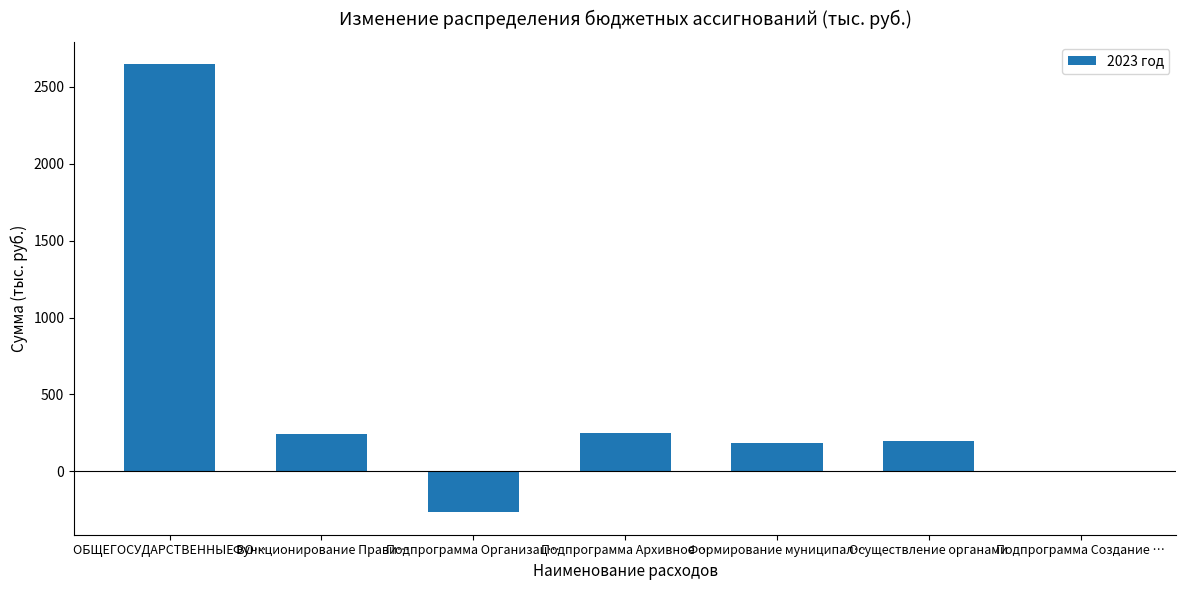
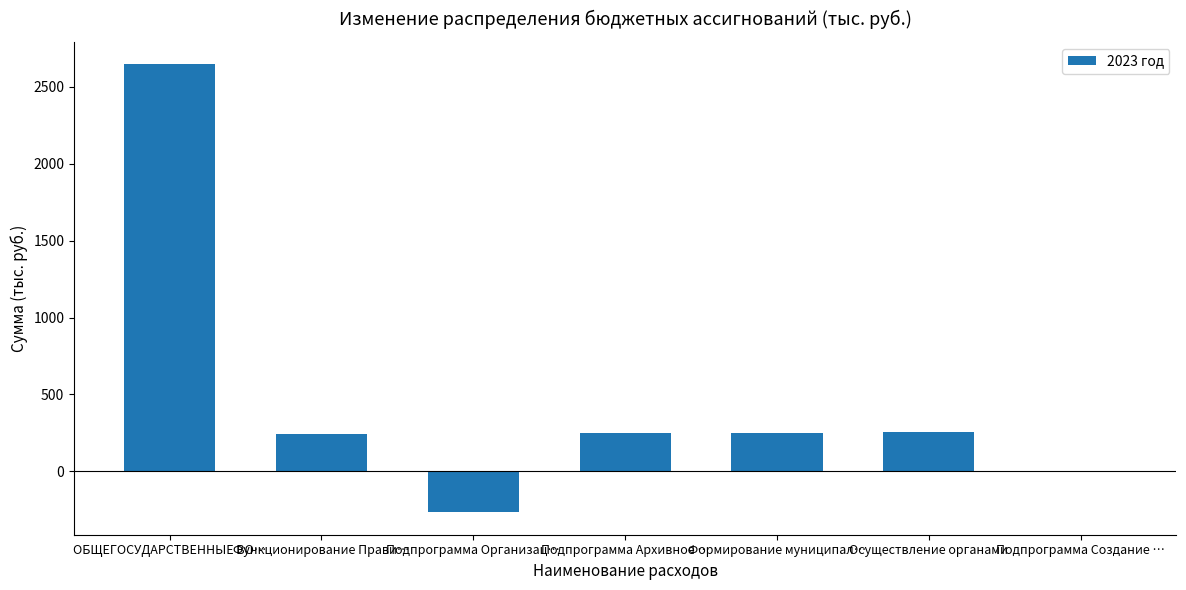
Формирование муниципал…: 180 -> 250
Осуществление органами: 200 -> 260
